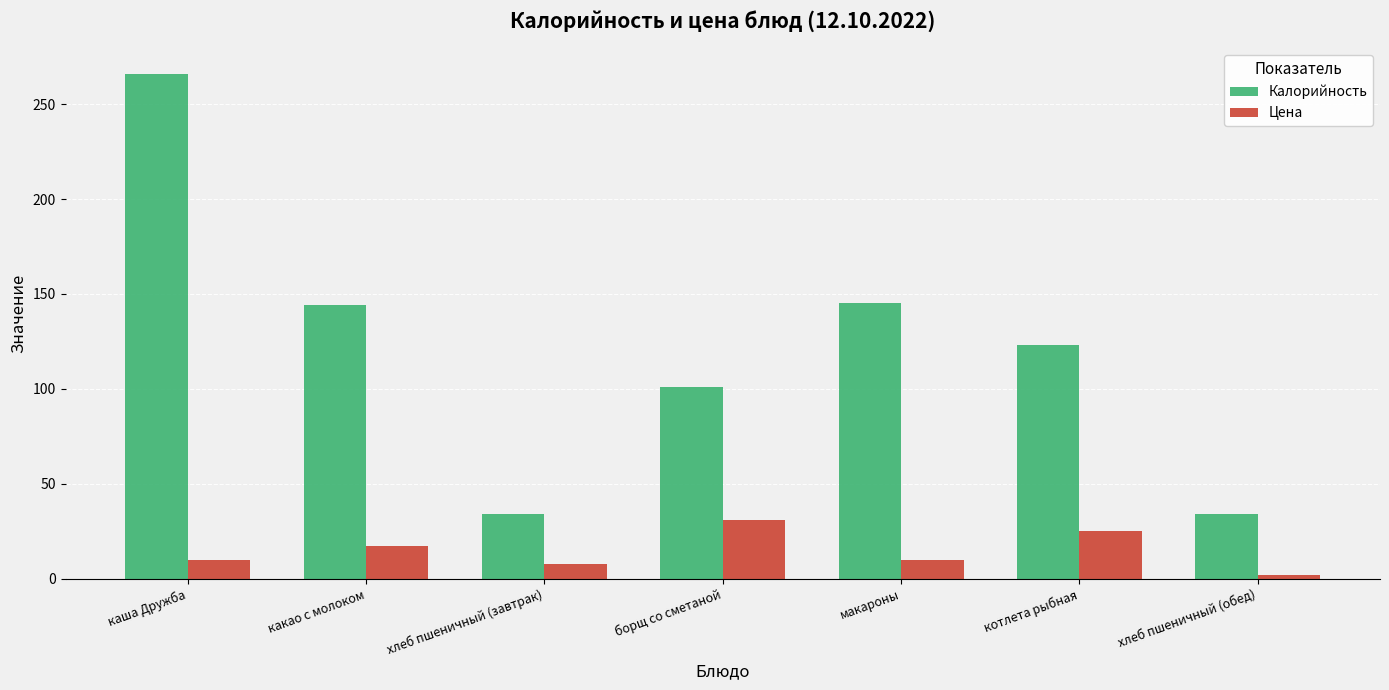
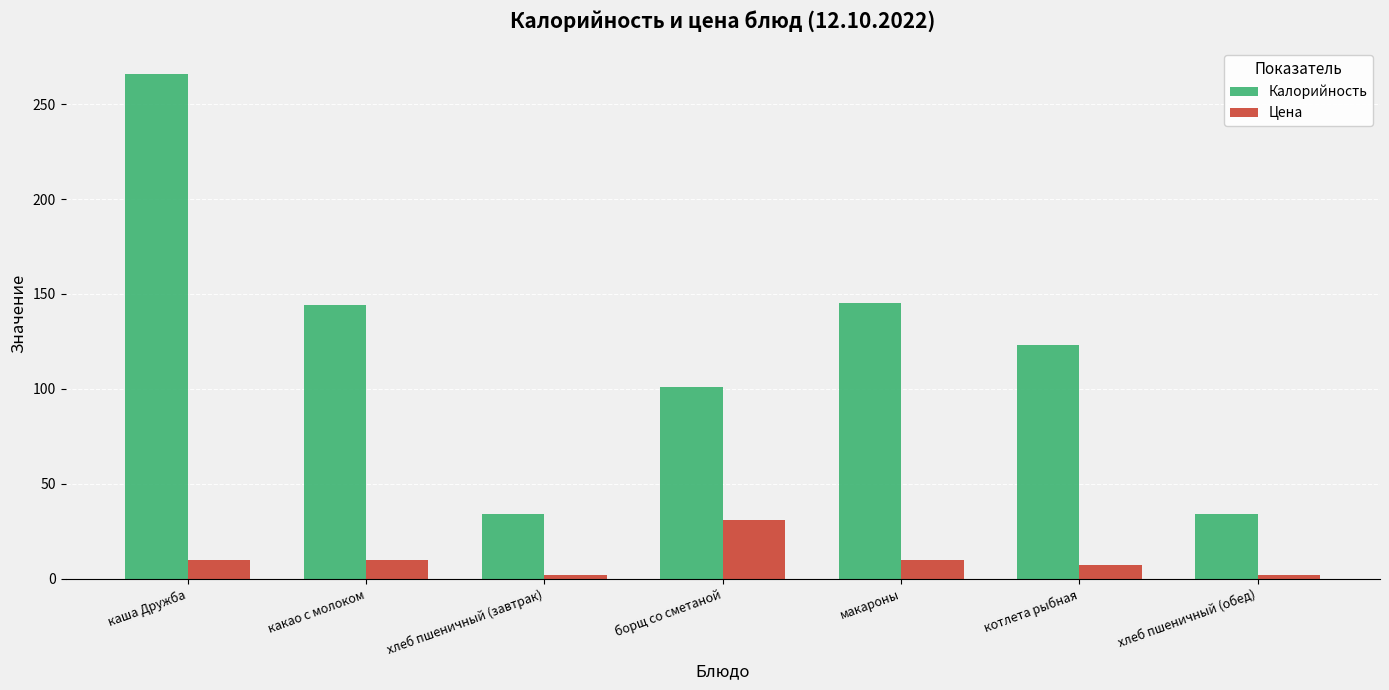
Цена, какао с молоком: 17 -> 10
Цена, хлеб пшеничный (завтрак): 8 -> 2
Цена, котлета рыбная: 25 -> 7
